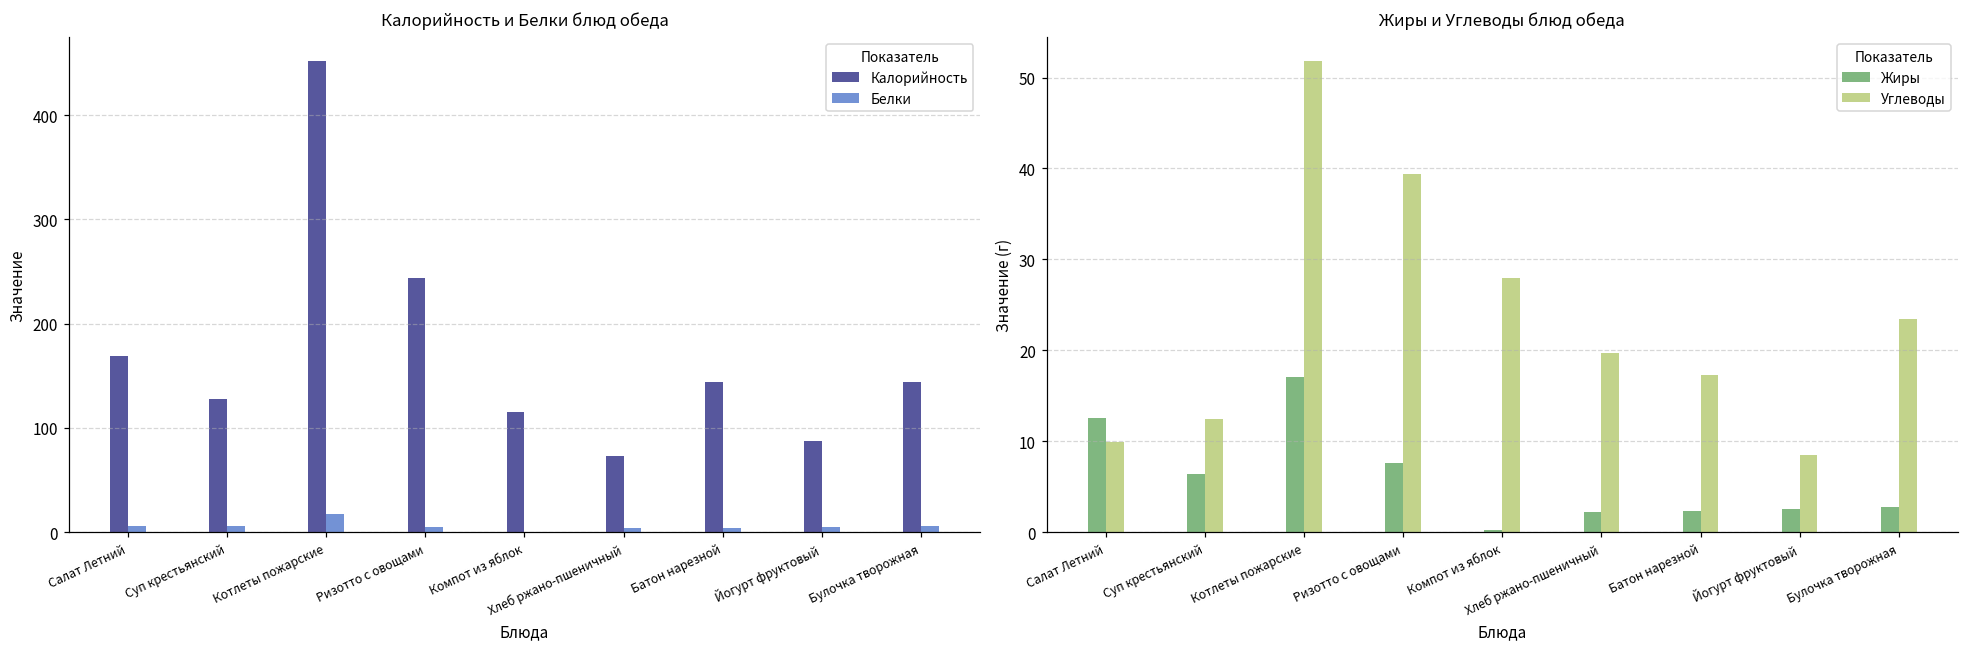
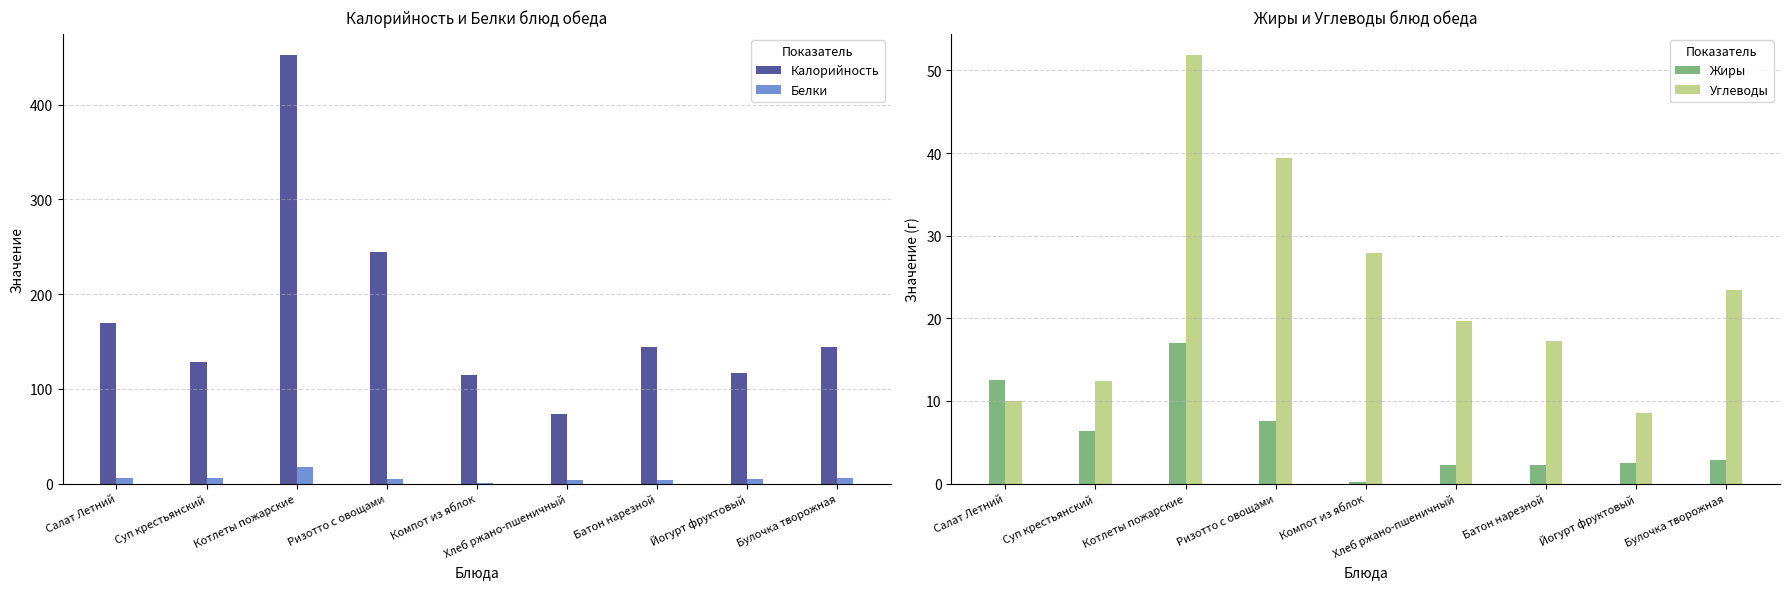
Калорийность и Белки блюд обеда, Калорийность, Йогурт фруктовый: 90 -> 120
